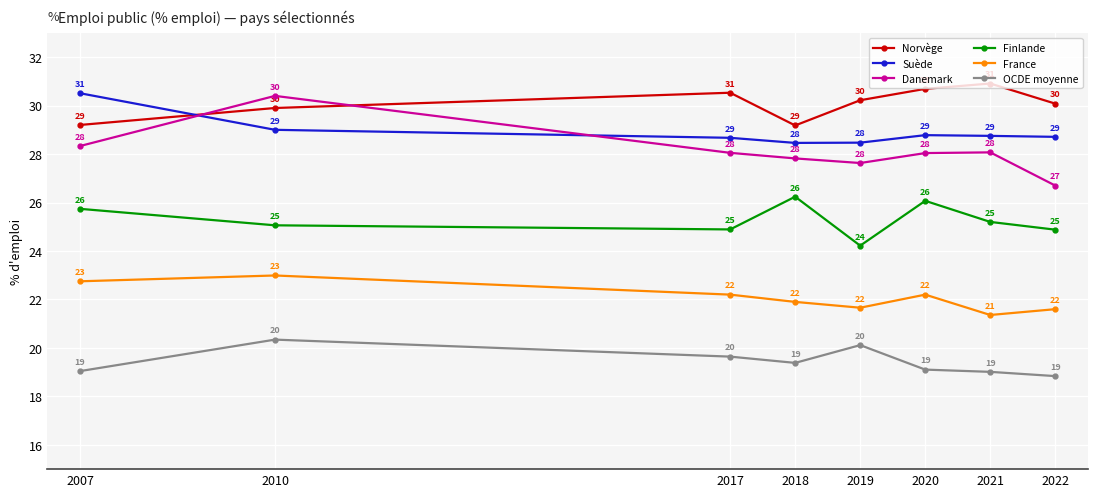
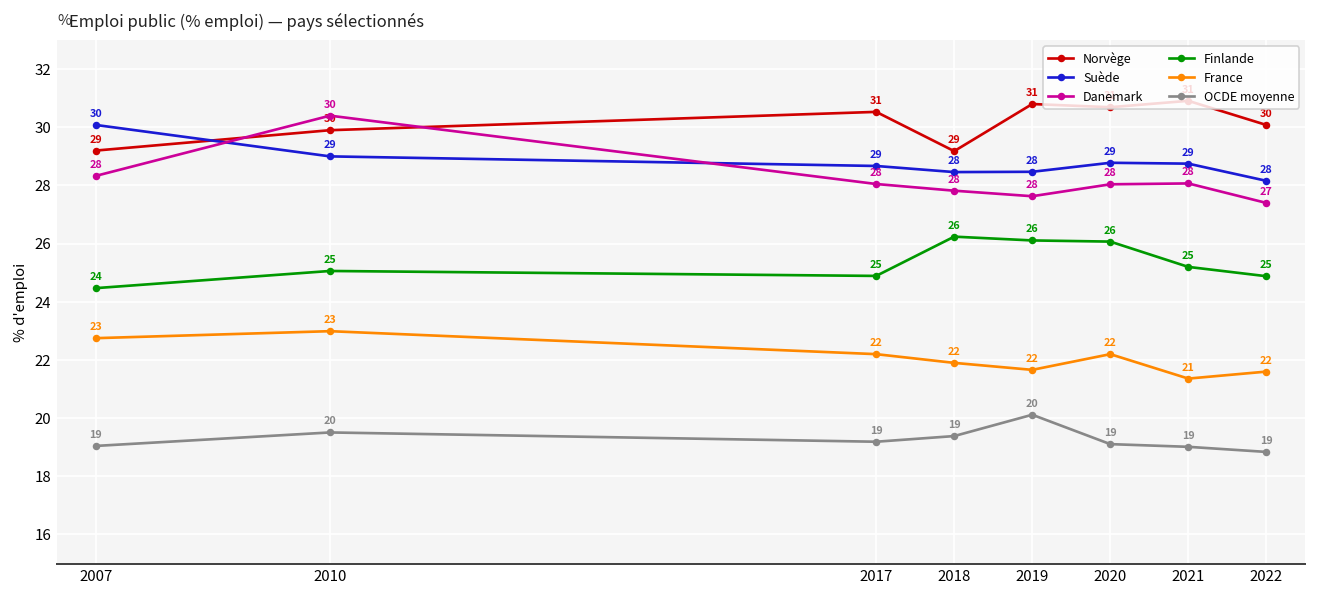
Suède, 2007: 31 -> 30
Finlande, 2007: 26 -> 24
OCDE moyenne, 2010: 20.3 -> 19.5
OCDE moyenne, 2017: 20 -> 19
Norvège, 2019: 30 -> 31
Finlande, 2019: 24 -> 26
Suède, 2022: 29 -> 28
Danemark, 2022: 26.7 -> 27.4
